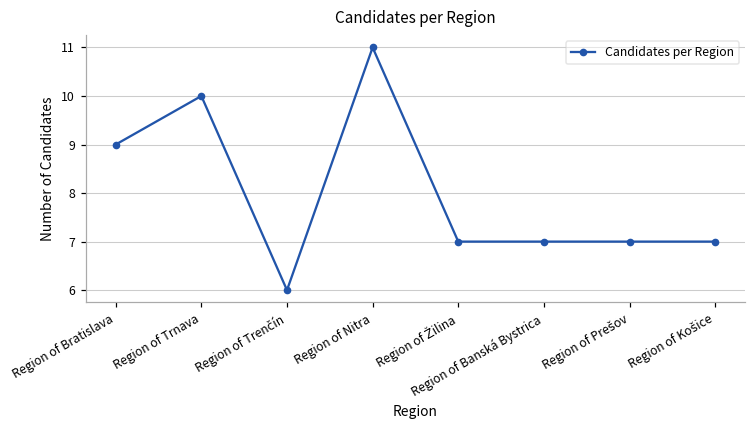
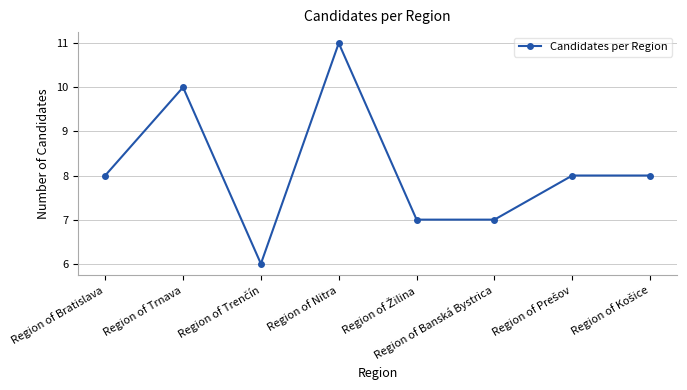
Region of Bratislava: 9 -> 8
Region of Prešov: 7 -> 8
Region of Košice: 7 -> 8
